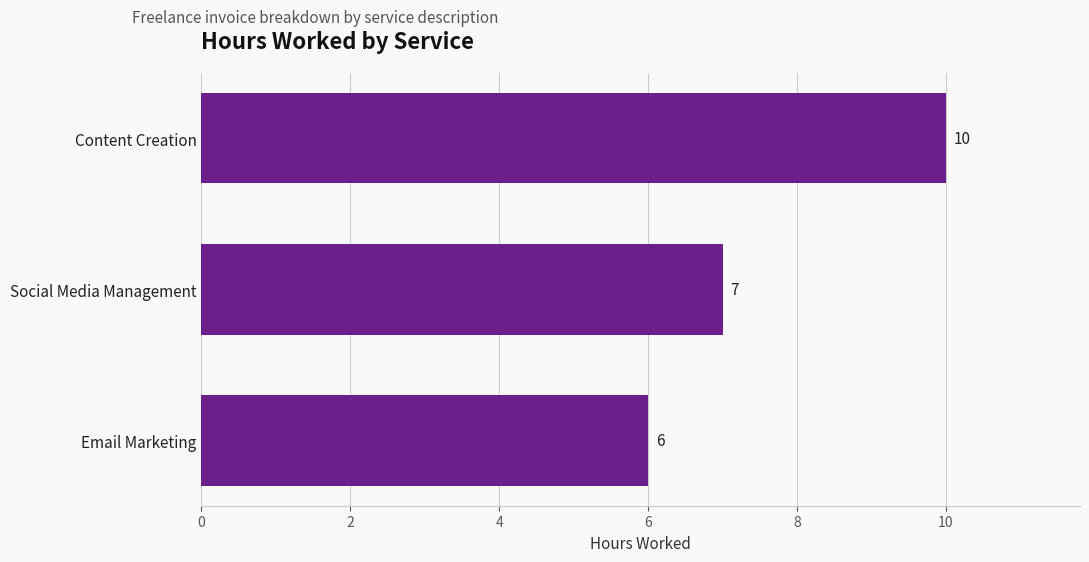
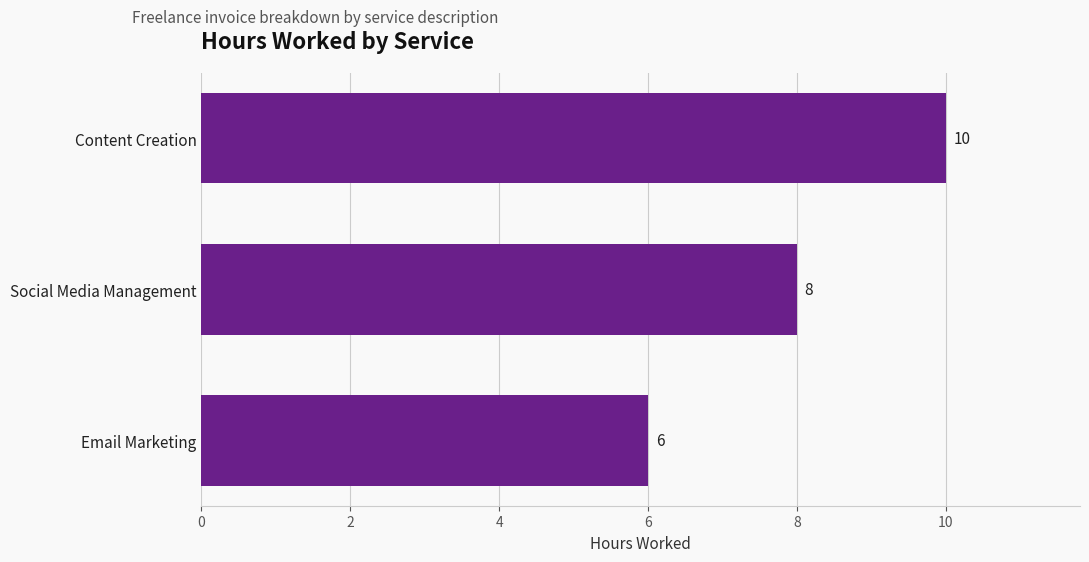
Social Media Management: 7 -> 8
